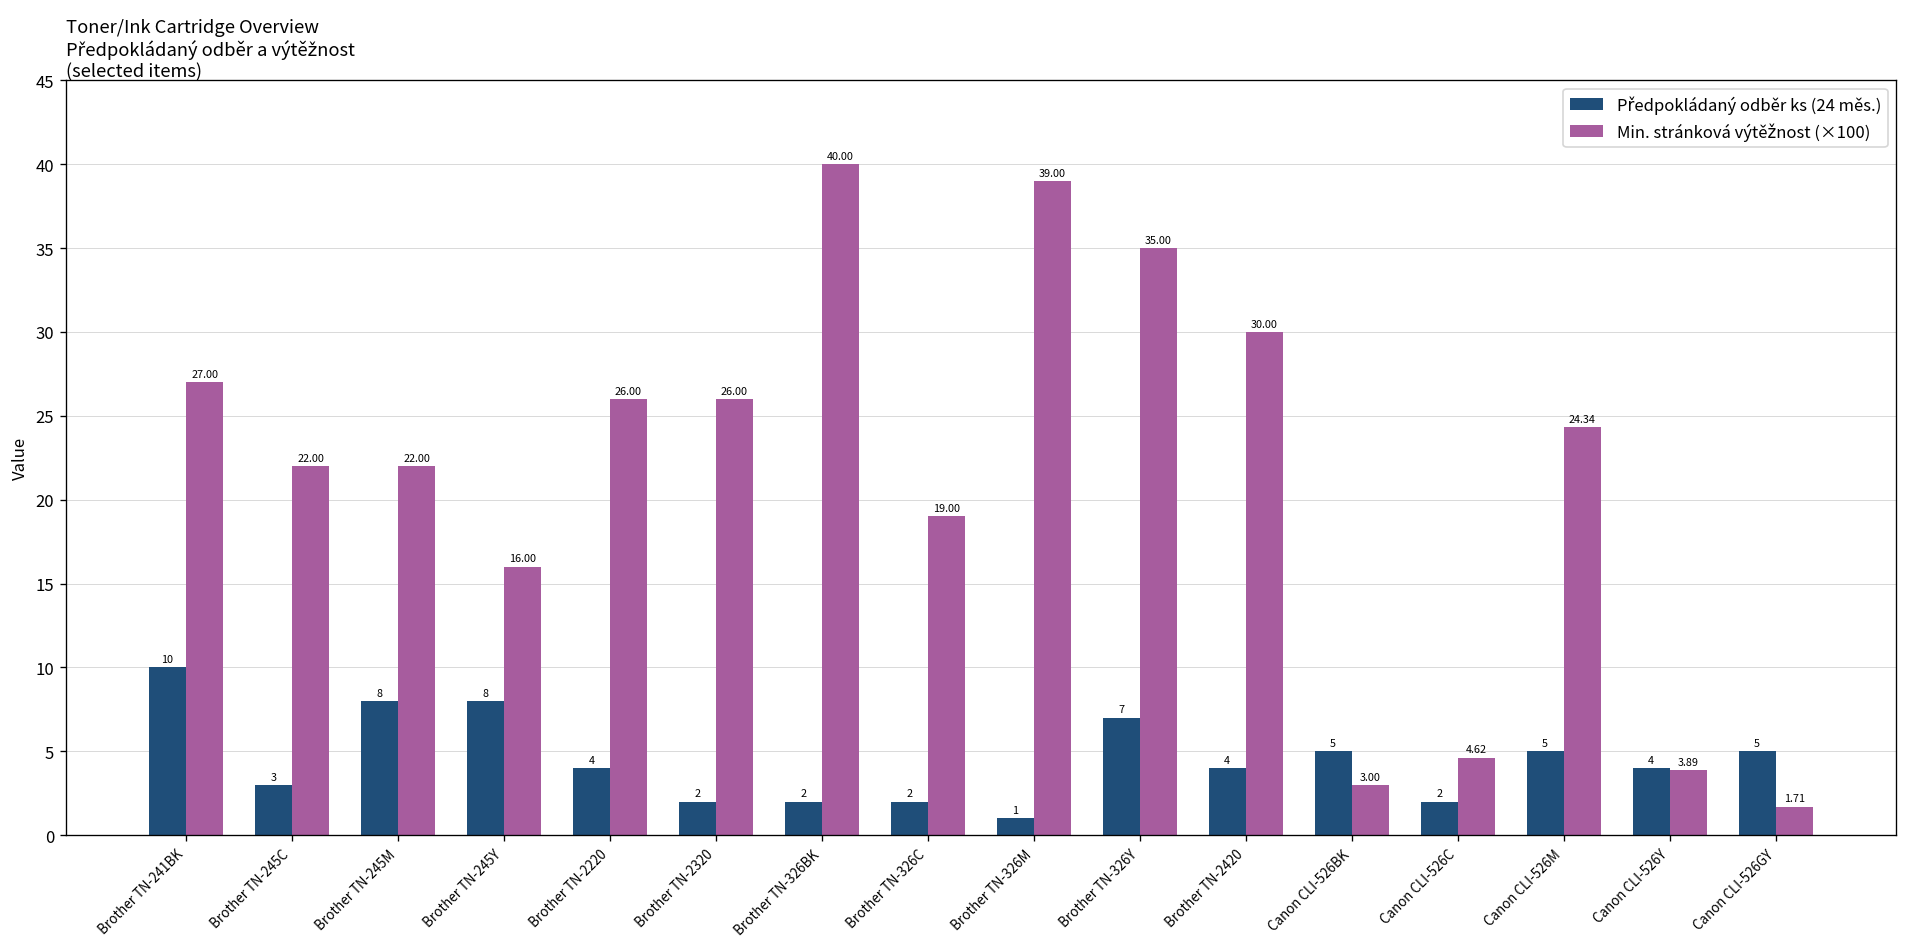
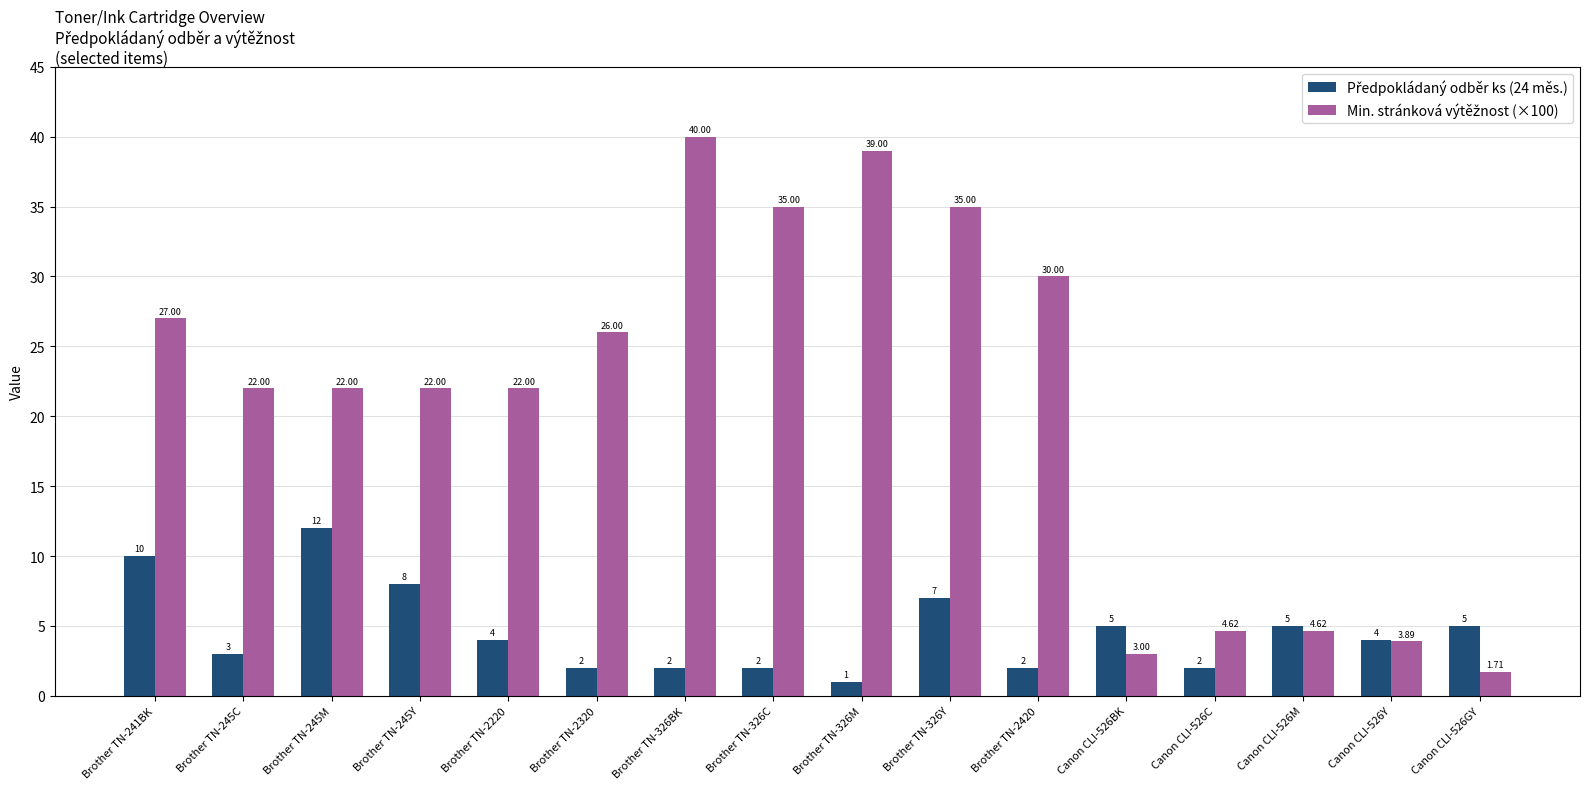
Předpokládaný odběr ks (24 měs.), Brother TN-245M: 8 -> 12
Min. stránková výtěžnost (×100), Brother TN-245Y: 16.00 -> 22.00
Min. stránková výtěžnost (×100), Brother TN-2220: 26.00 -> 22.00
Min. stránková výtěžnost (×100), Brother TN-326C: 19.00 -> 35.00
Předpokládaný odběr ks (24 měs.), Brother TN-2420: 4 -> 2
Min. stránková výtěžnost (×100), Canon CLI-526M: 24.34 -> 4.62
